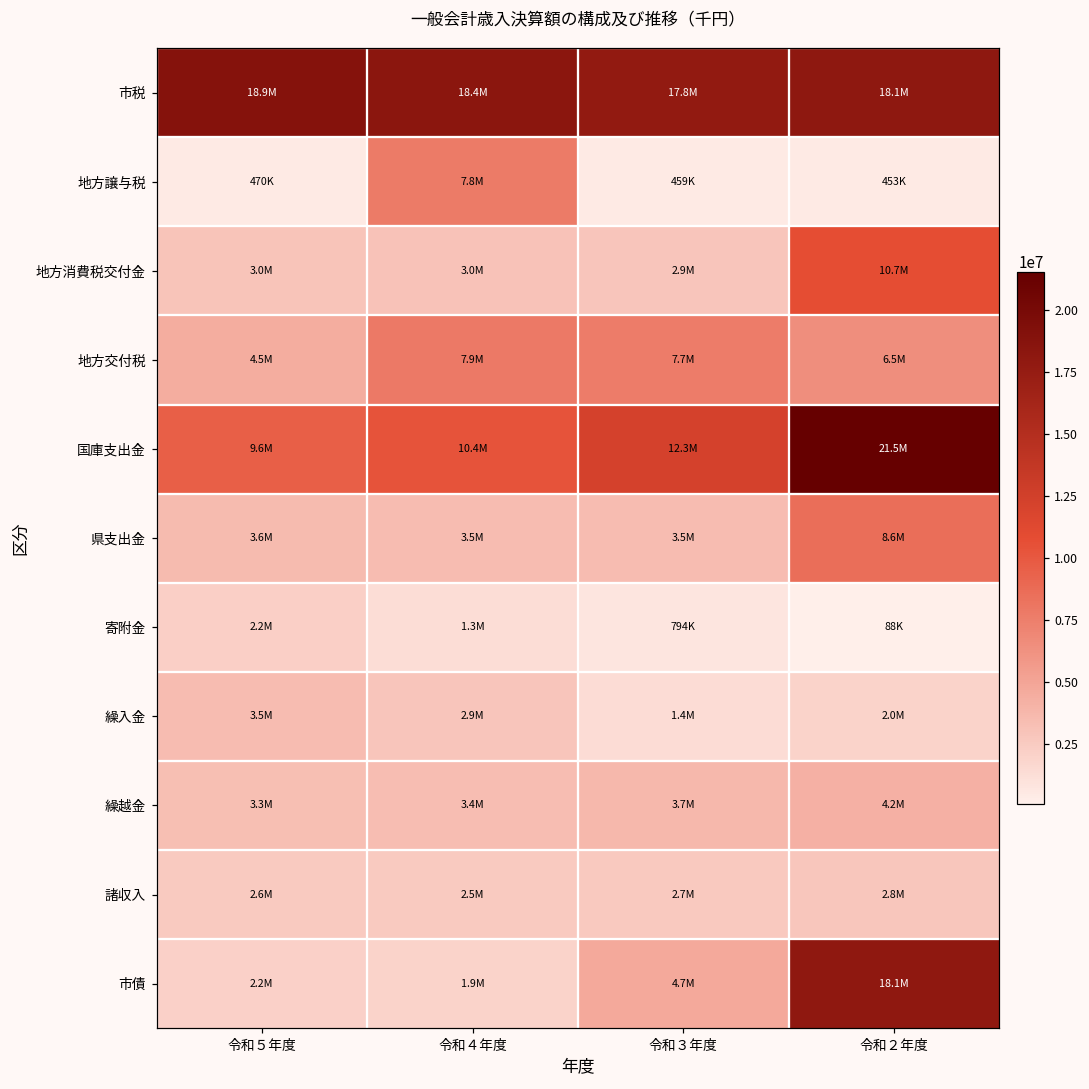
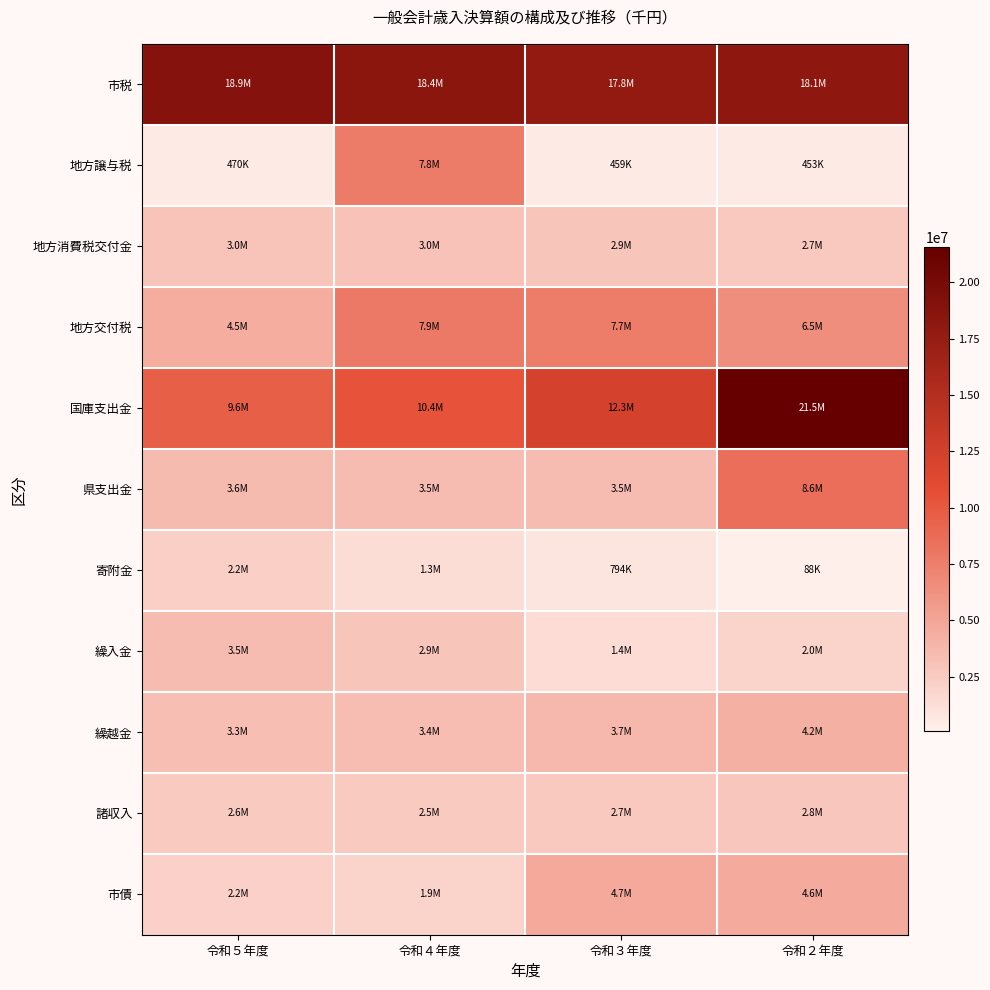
地方消費税交付金, 令和２年度: 10.7M -> 2.7M
市債, 令和２年度: 18.1M -> 4.6M
